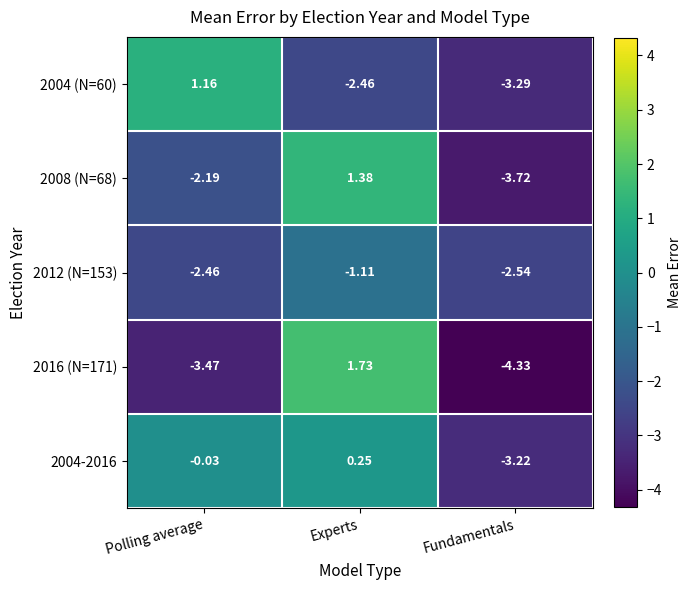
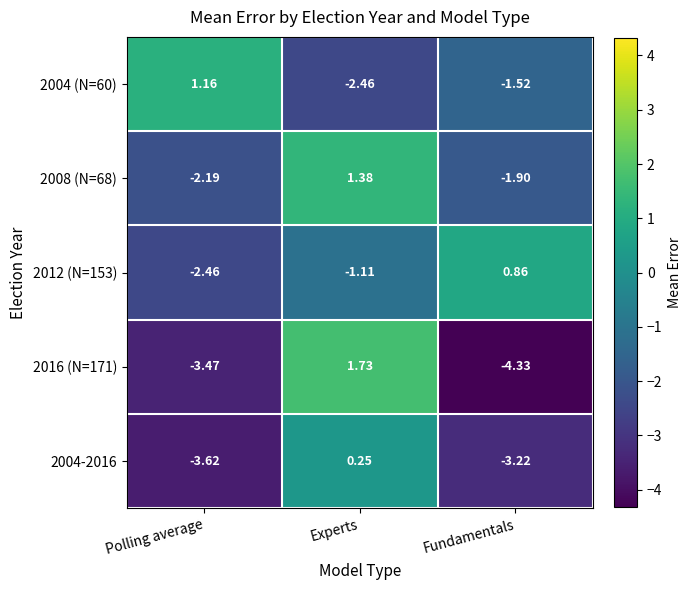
2004 (N=60), Fundamentals: -3.29 -> -1.52
2008 (N=68), Fundamentals: -3.72 -> -1.90
2012 (N=153), Fundamentals: -2.54 -> 0.86
2004-2016, Polling average: -0.03 -> -3.62
